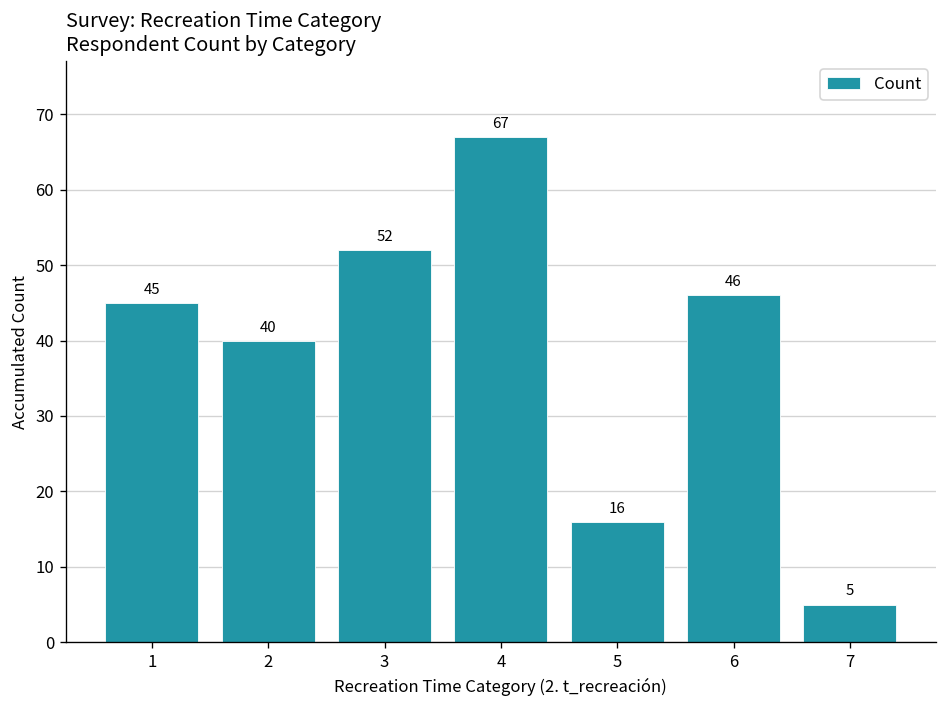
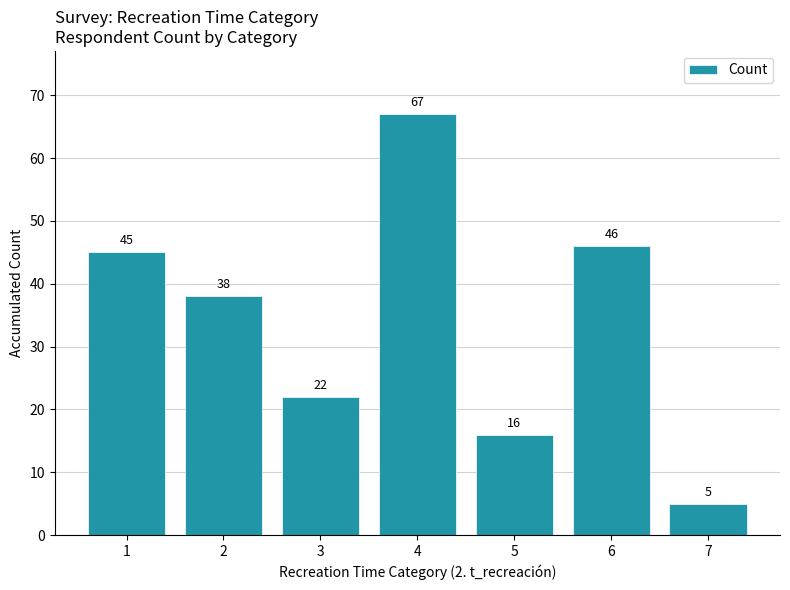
2: 40 -> 38
3: 52 -> 22
